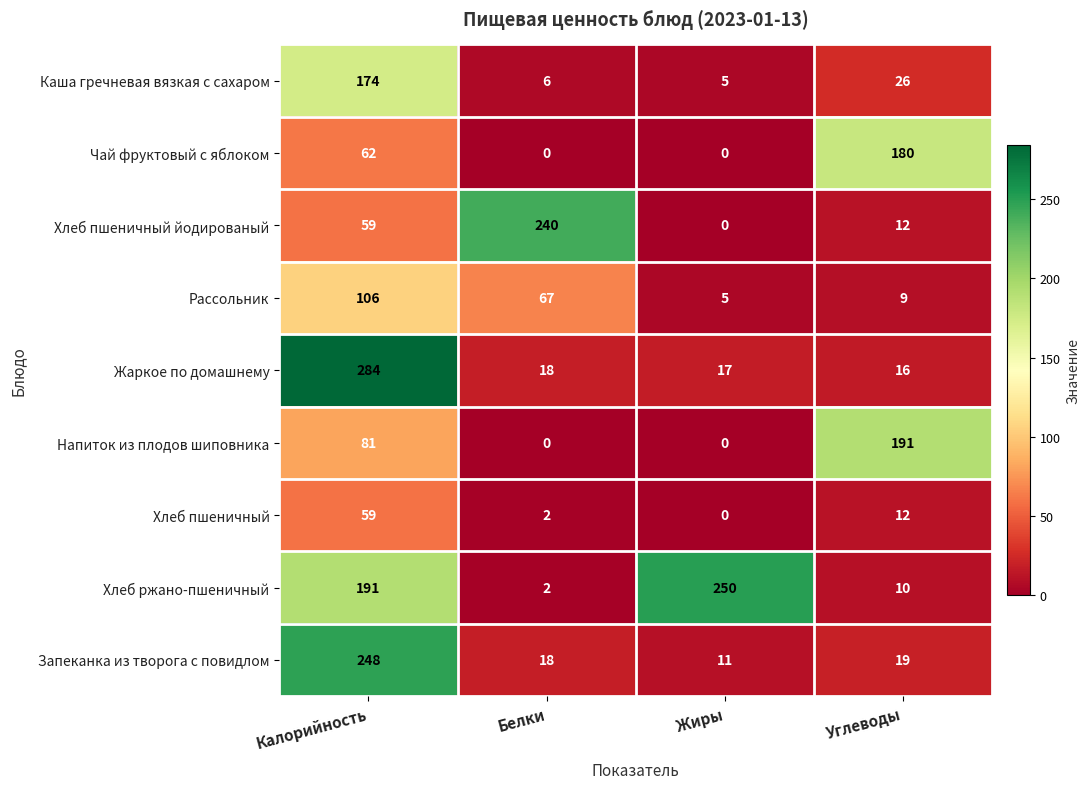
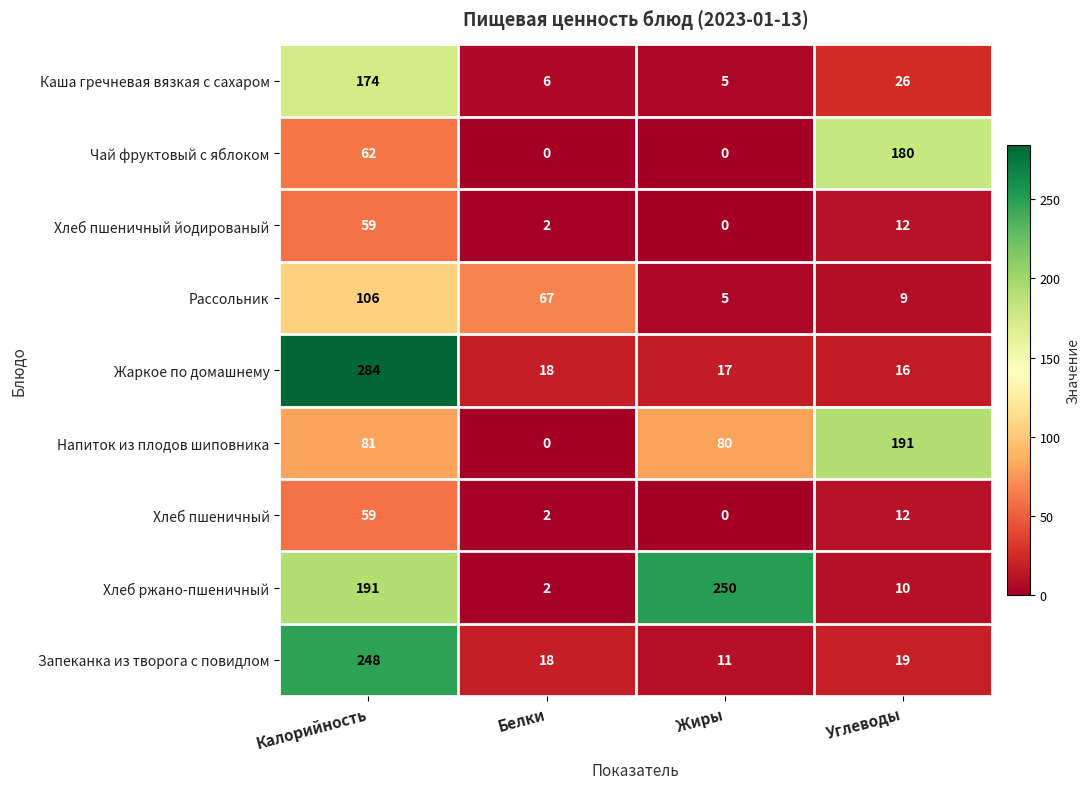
Хлеб пшеничный йодированый, Белки: 240 -> 2
Напиток из плодов шиповника, Жиры: 0 -> 80
